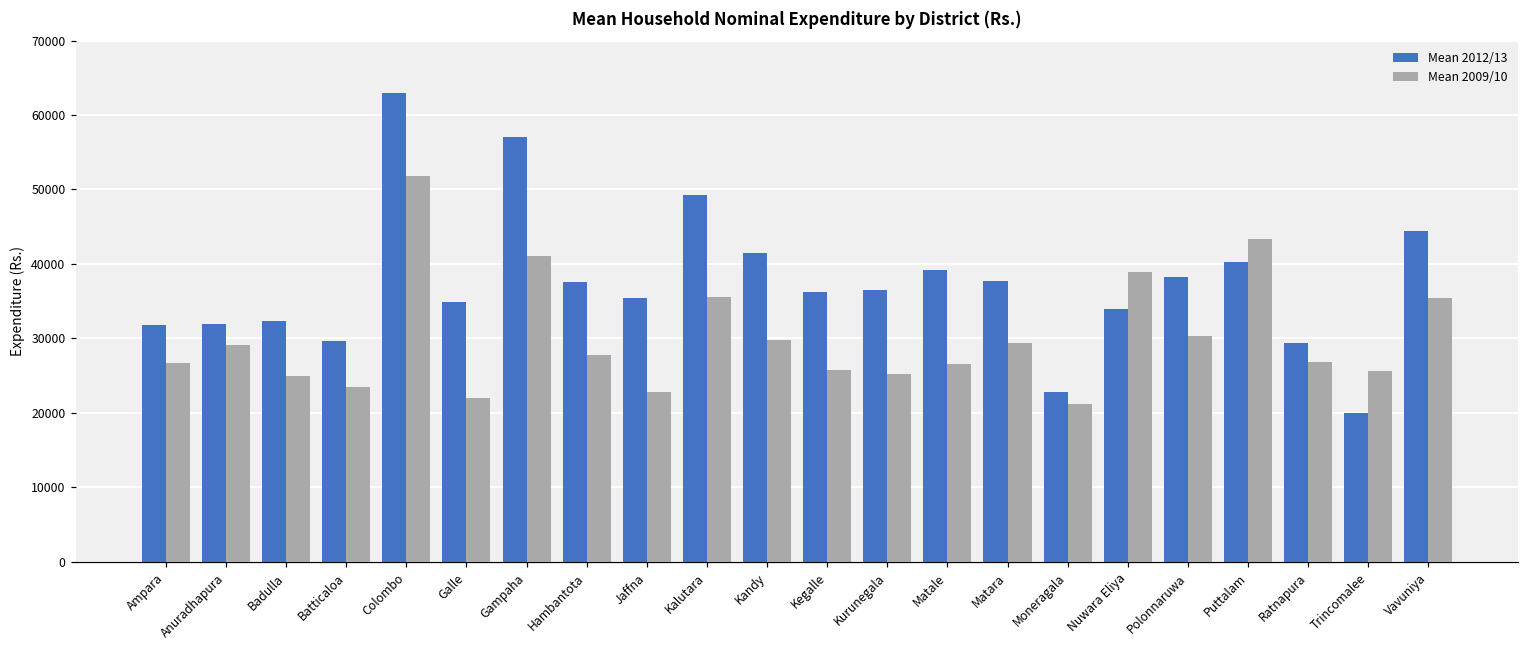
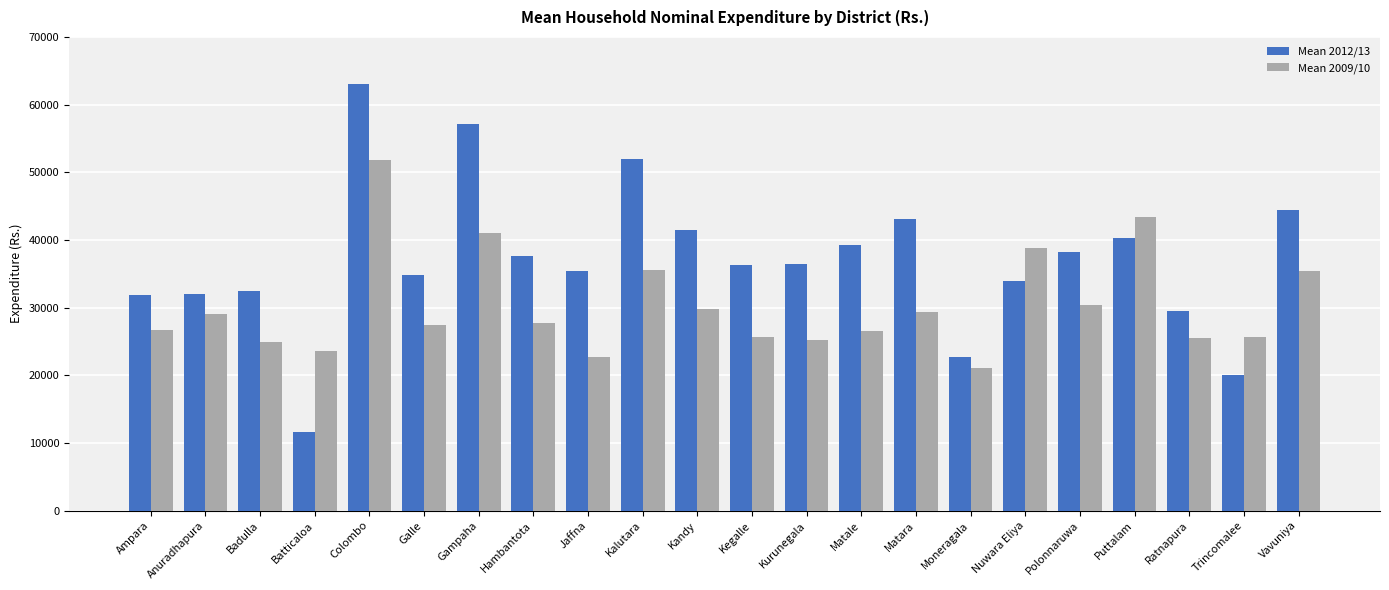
Mean 2012/13, Batticaloa: 30000 -> 12000
Mean 2009/10, Galle: 22000 -> 27000
Mean 2012/13, Kalutara: 49000 -> 52000
Mean 2012/13, Matara: 38000 -> 43000
Mean 2009/10, Ratnapura: 27000 -> 25000
